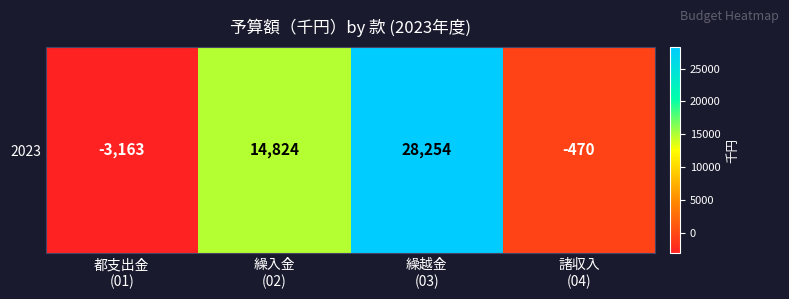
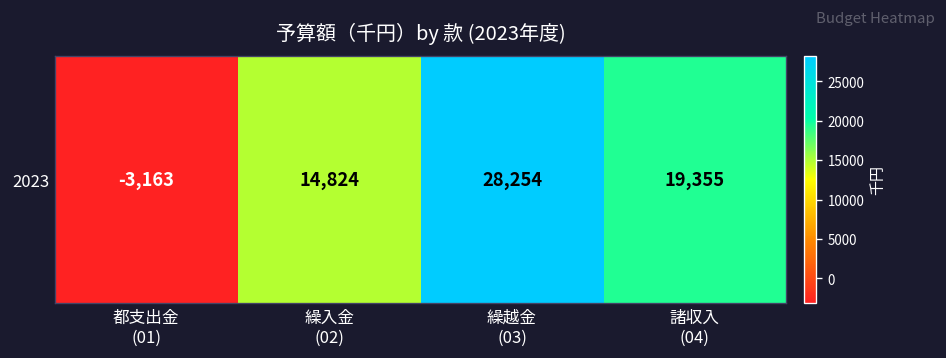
2023, 諸収入 (04): -470 -> 19,355
